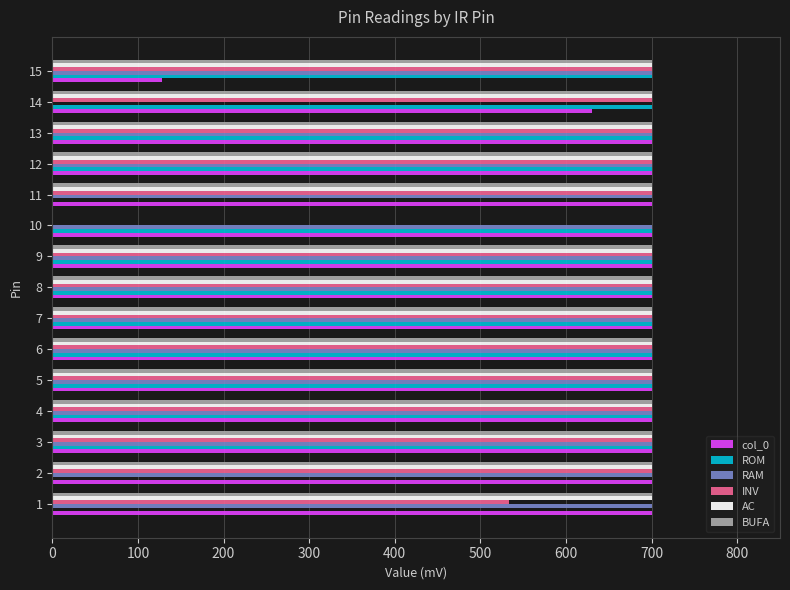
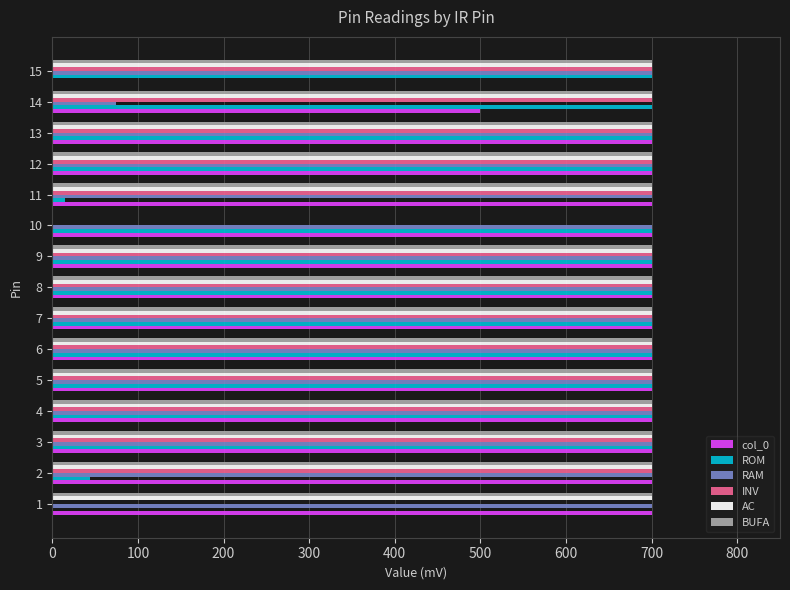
col_0, 15: 130 -> 0
RAM, 14: 0 -> 70
col_0, 14: 630 -> 500
ROM, 11: 0 -> 20
ROM, 2: 0 -> 40
INV, 1: 530 -> 0
